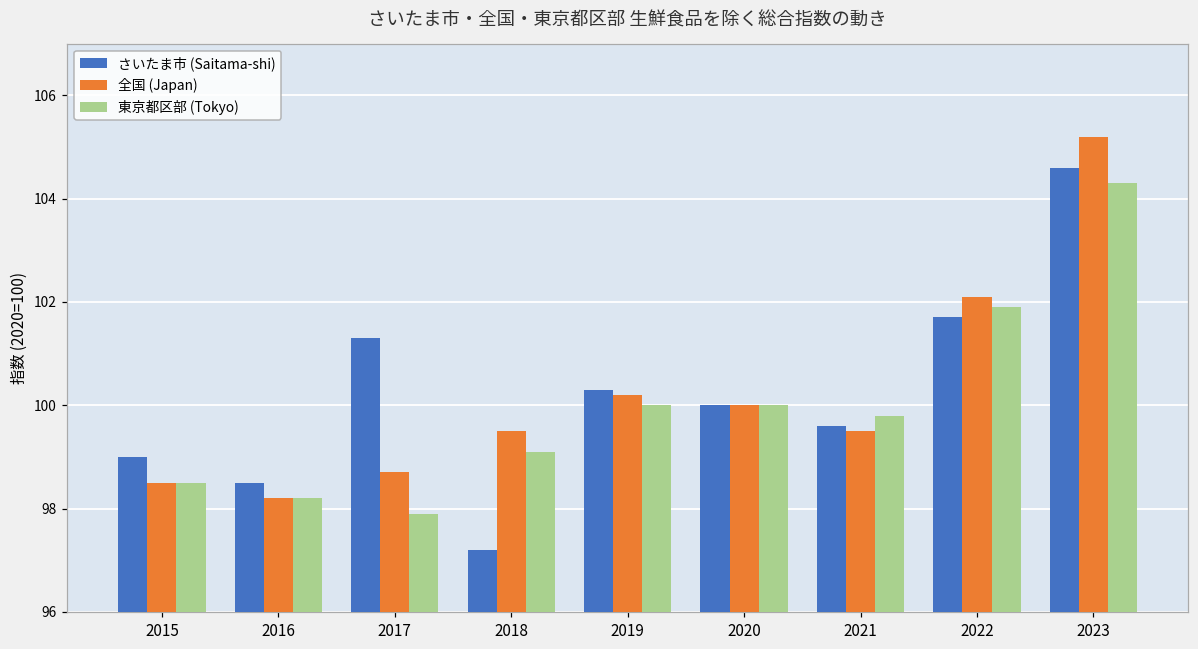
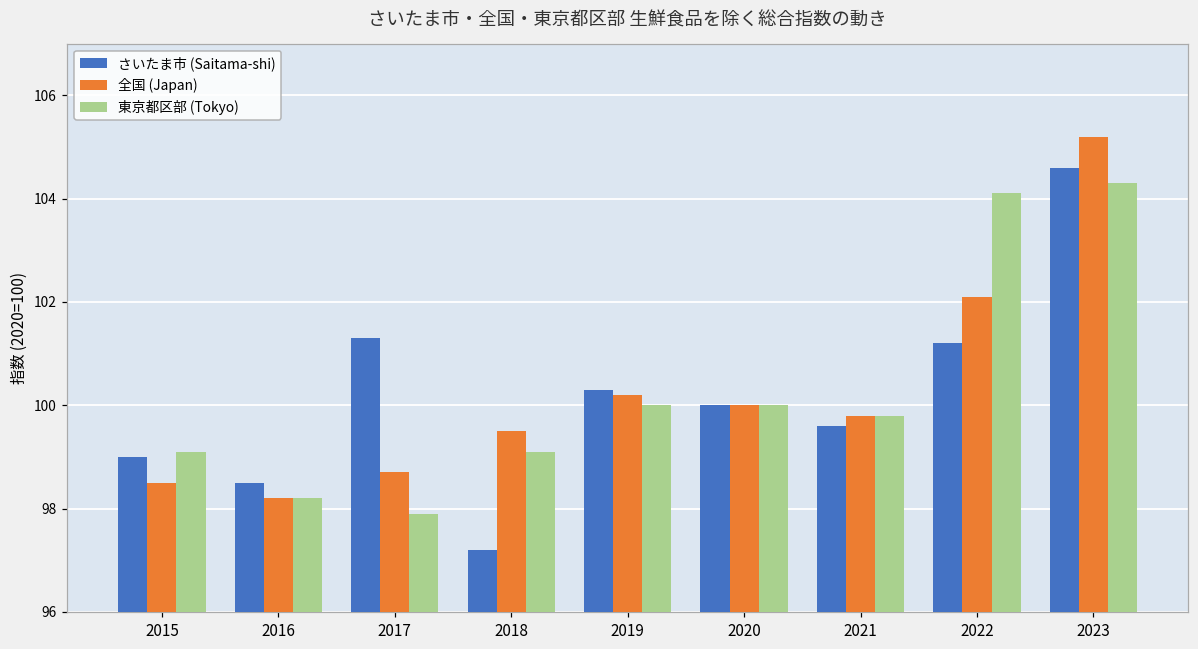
東京都区部 (Tokyo), 2015: 98.5 -> 99.1
全国 (Japan), 2021: 99.5 -> 99.8
さいたま市 (Saitama-shi), 2022: 101.7 -> 101.2
東京都区部 (Tokyo), 2022: 101.9 -> 104.1
